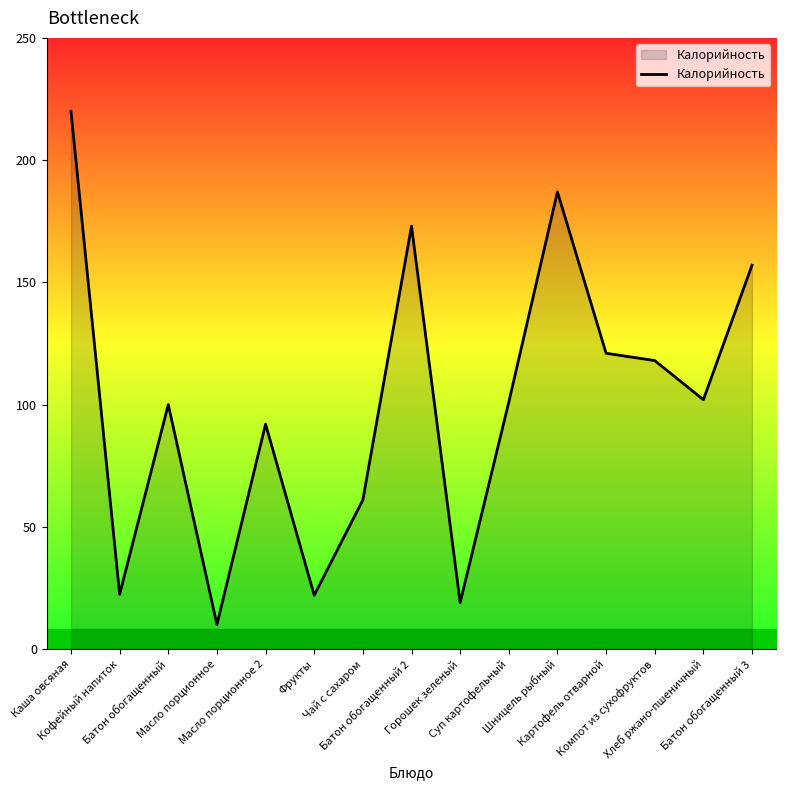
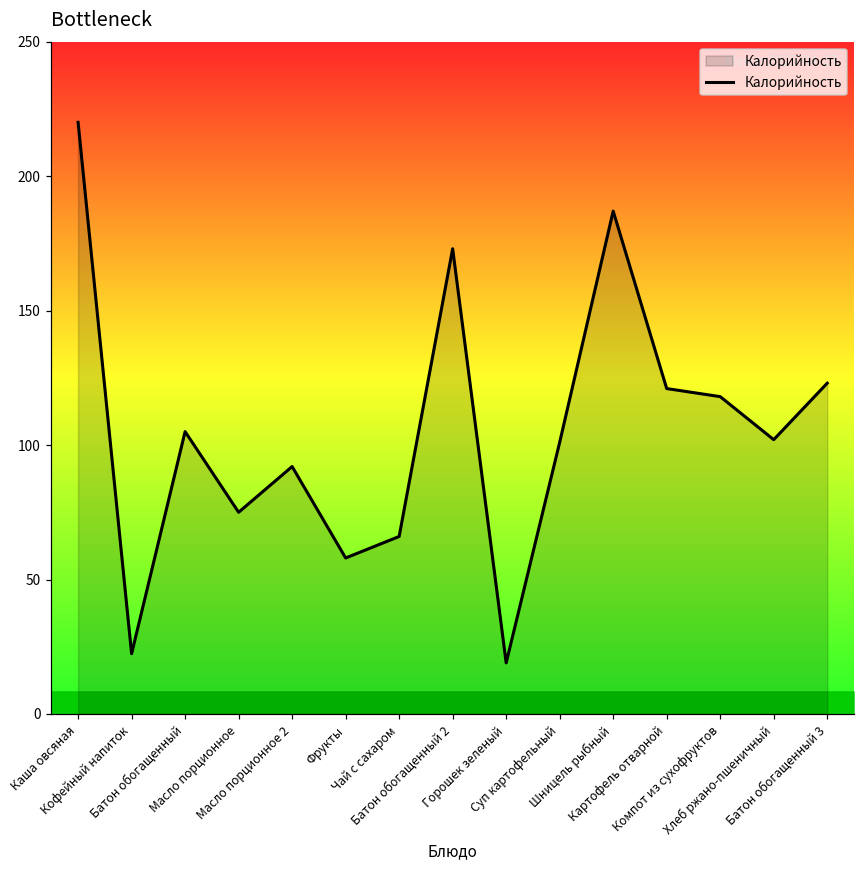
Калорийность, Батон обогащенный: 100 -> 105
Калорийность, Масло порционное: 10 -> 75
Калорийность, Фрукты: 22 -> 58
Калорийность, Чай с сахаром: 61 -> 66
Калорийность, Батон обогащенный 3: 157 -> 123
